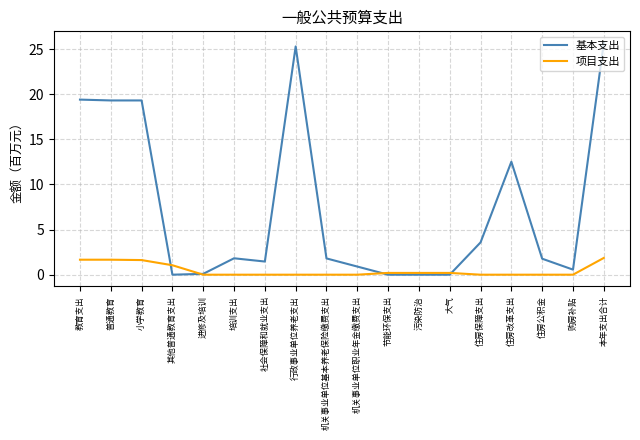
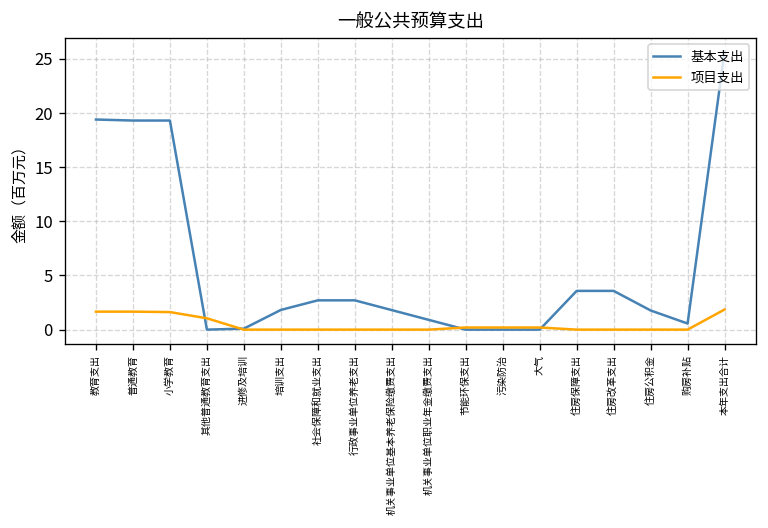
基本支出, 社会保障和就业支出: 1 -> 3
基本支出, 行政事业单位养老支出: 25 -> 3
基本支出, 住房改革支出: 13 -> 4
